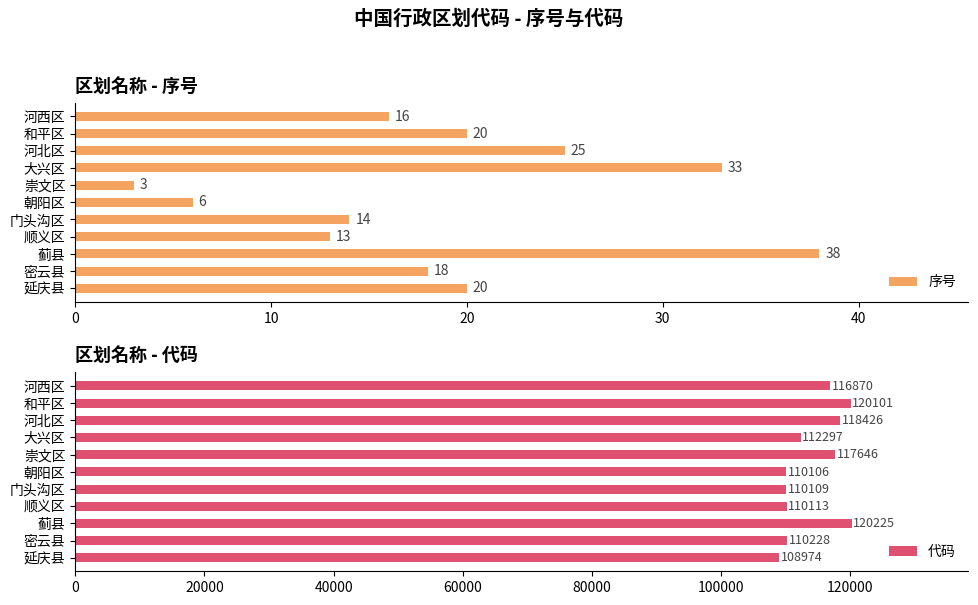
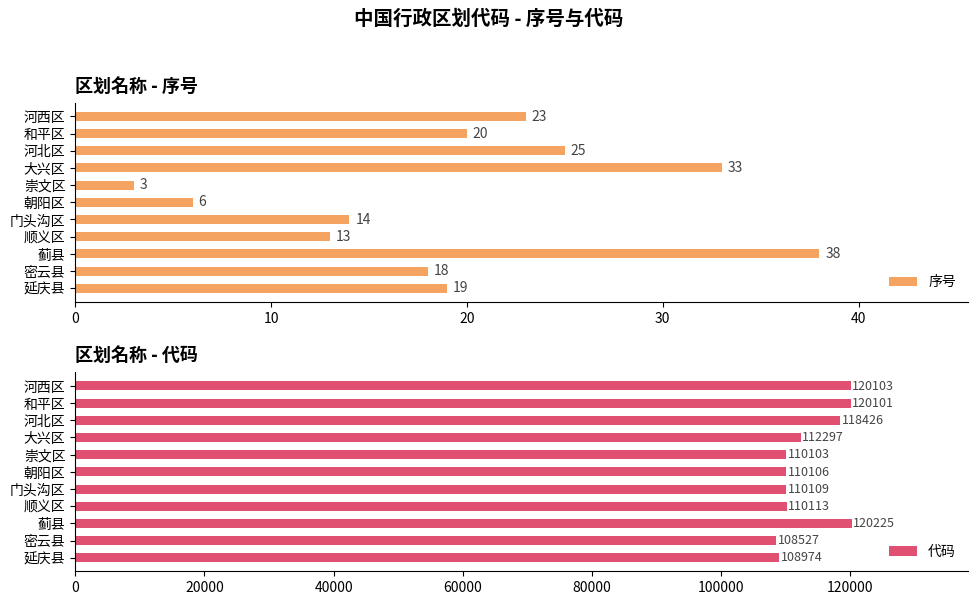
区划名称 - 序号, 河西区: 16 -> 23
区划名称 - 序号, 延庆县: 20 -> 19
区划名称 - 代码, 河西区: 116870 -> 120103
区划名称 - 代码, 崇文区: 117646 -> 110103
区划名称 - 代码, 密云县: 110228 -> 108527
